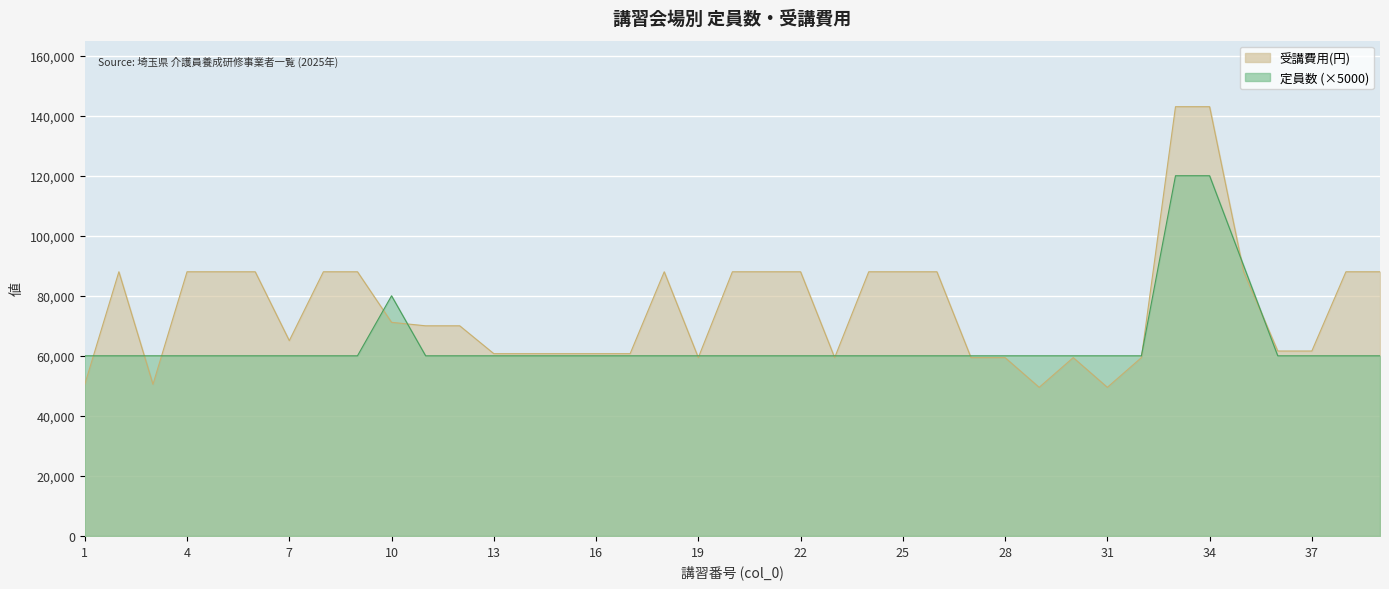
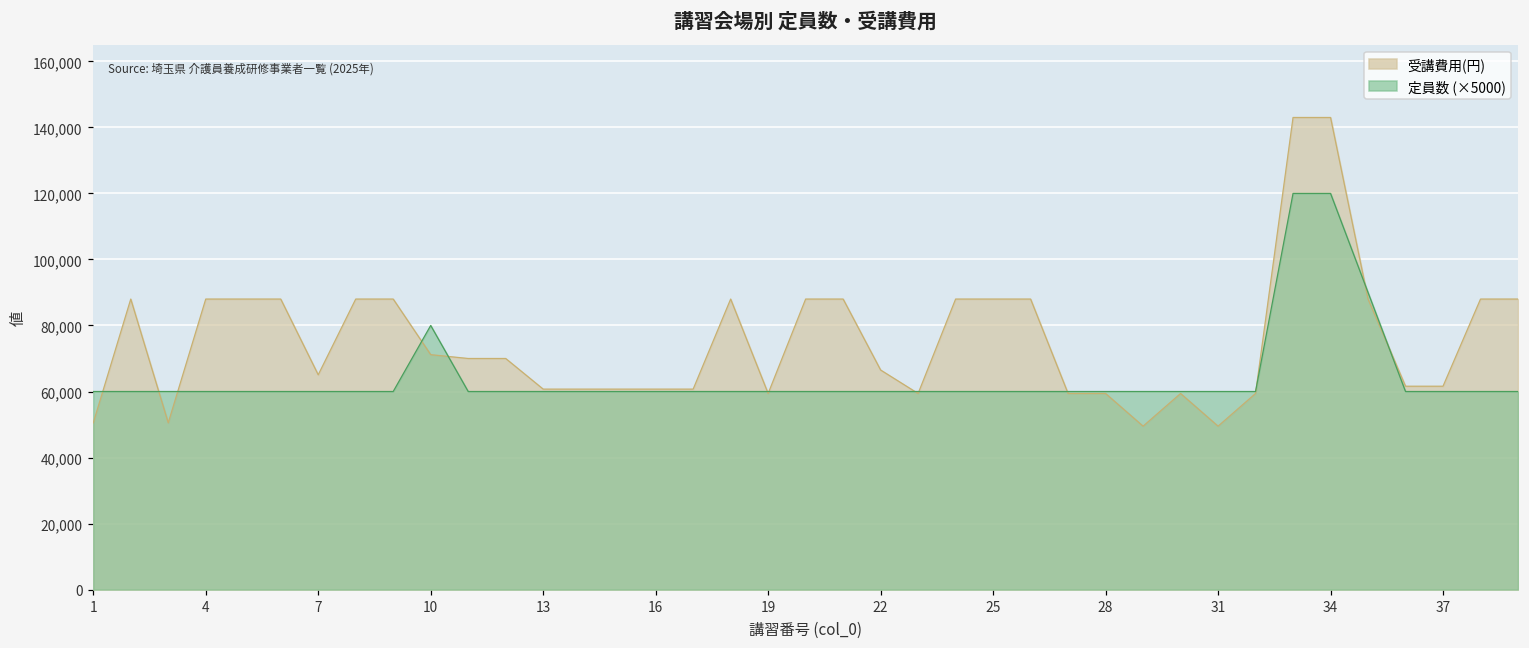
受講費用(円), 22: 88,000 -> 67,000
